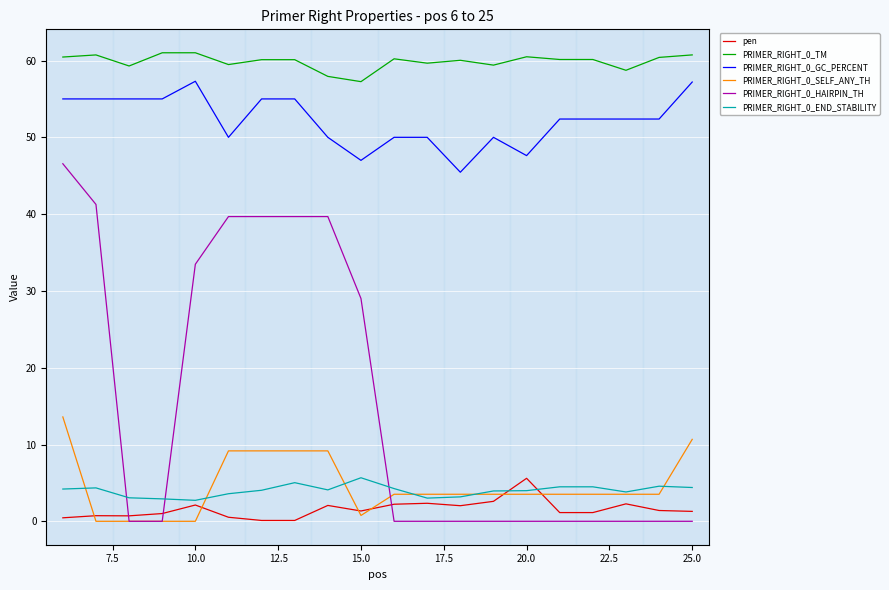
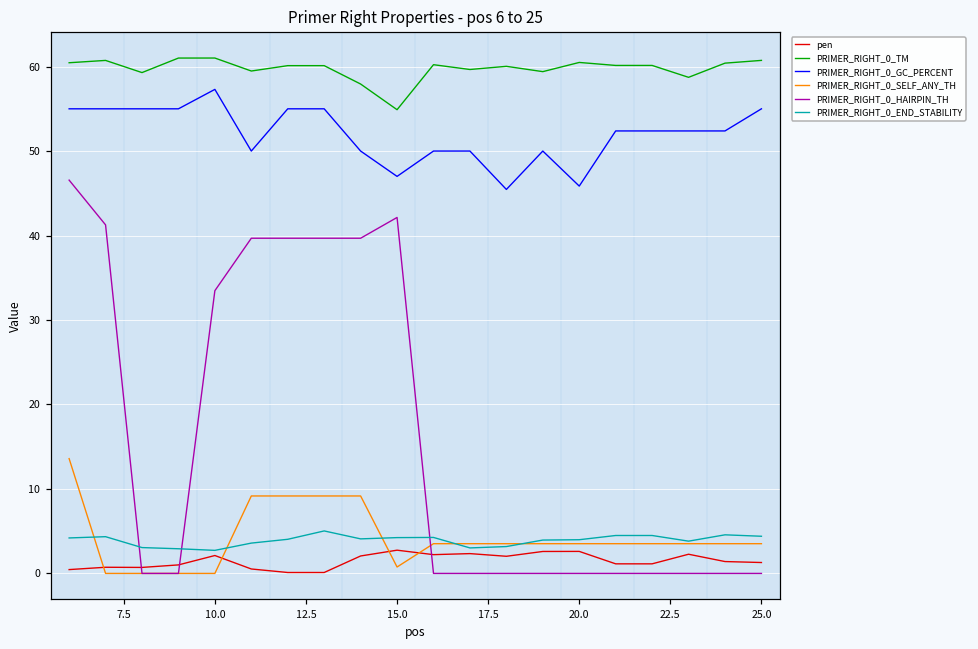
pen, 15.0: 1 -> 3
PRIMER_RIGHT_0_TM, 15.0: 57 -> 55
PRIMER_RIGHT_0_HAIRPIN_TH, 15.0: 29 -> 42
PRIMER_RIGHT_0_END_STABILITY, 15.0: 6 -> 4
pen, 20.0: 6 -> 3
PRIMER_RIGHT_0_GC_PERCENT, 20.0: 48 -> 46
PRIMER_RIGHT_0_GC_PERCENT, 25.0: 57 -> 55
PRIMER_RIGHT_0_SELF_ANY_TH, 25.0: 11 -> 4
